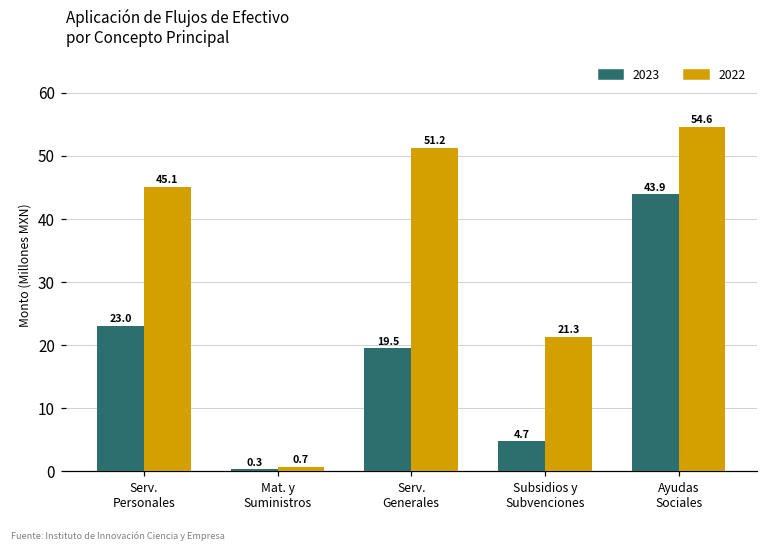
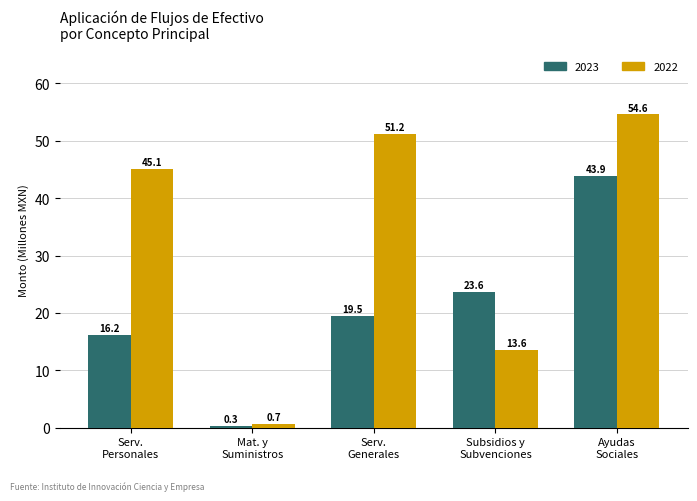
2023, Serv. Personales: 23.0 -> 16.2
2023, Subsidios y Subvenciones: 4.7 -> 23.6
2022, Subsidios y Subvenciones: 21.3 -> 13.6
